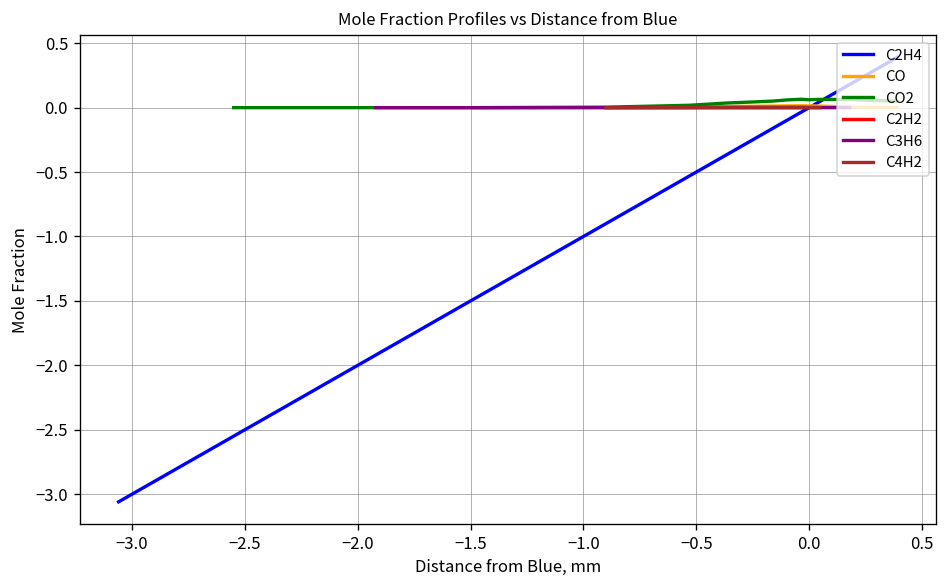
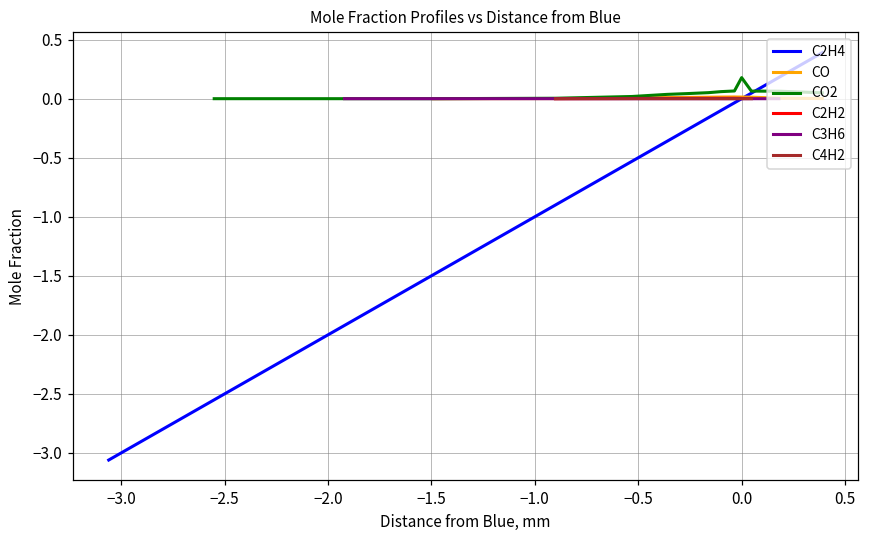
CO2, 0.0: 0.06 -> 0.18
